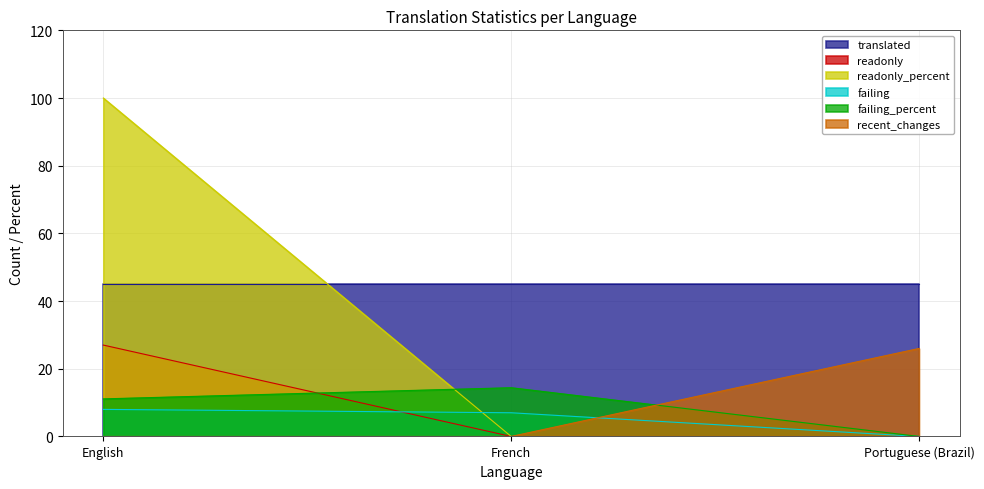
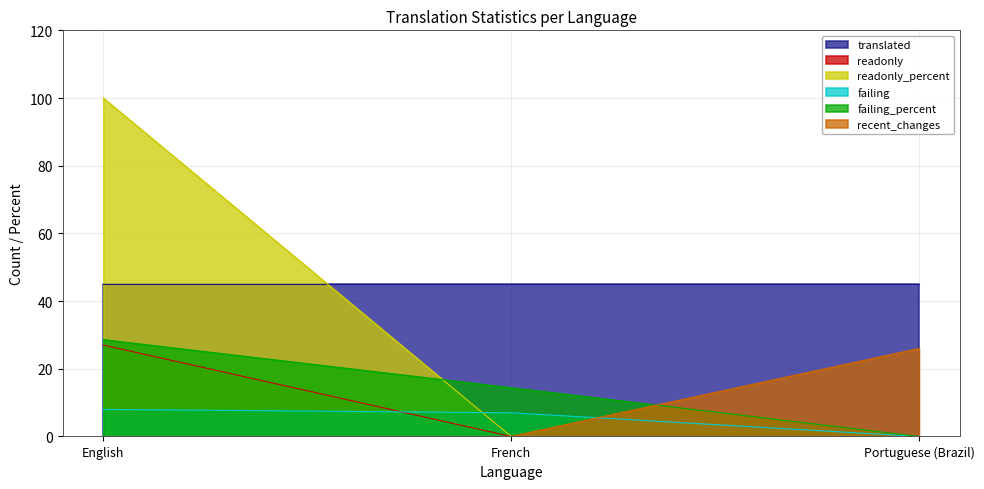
failing_percent, English: 11 -> 29
